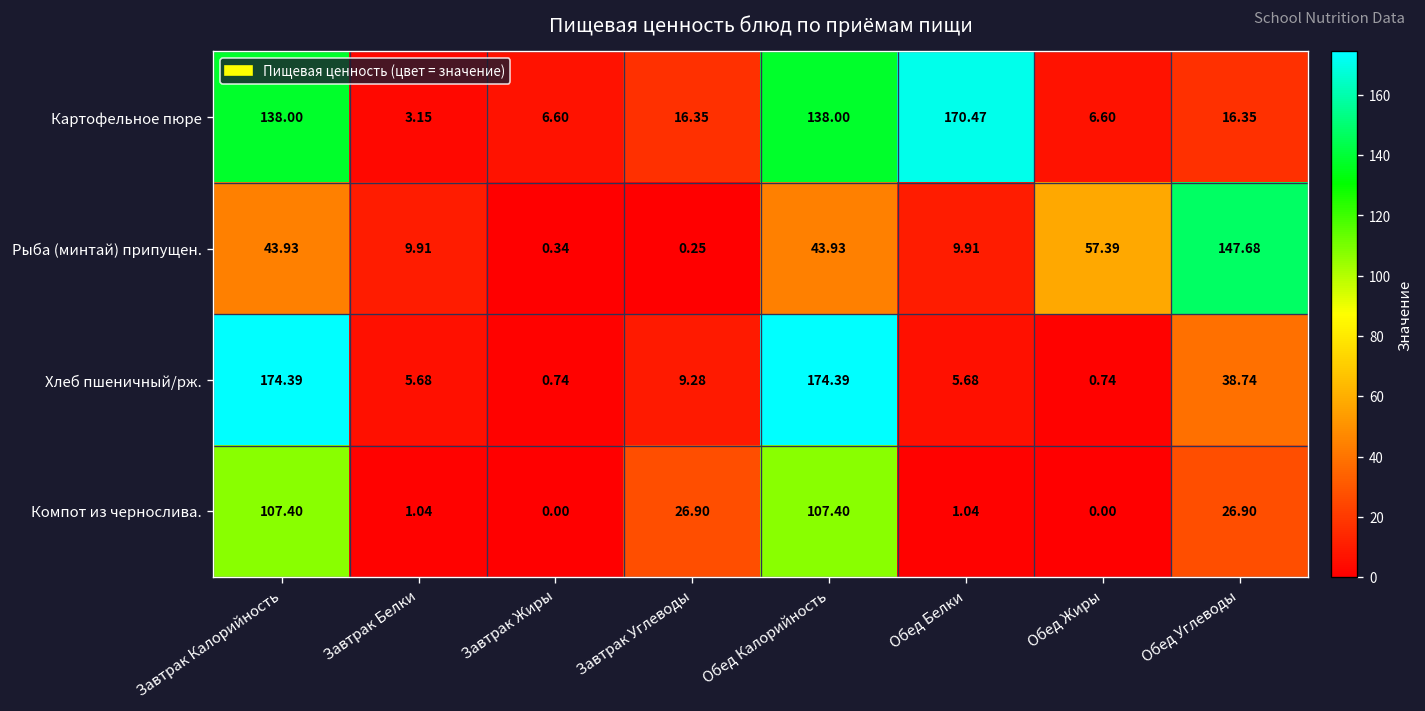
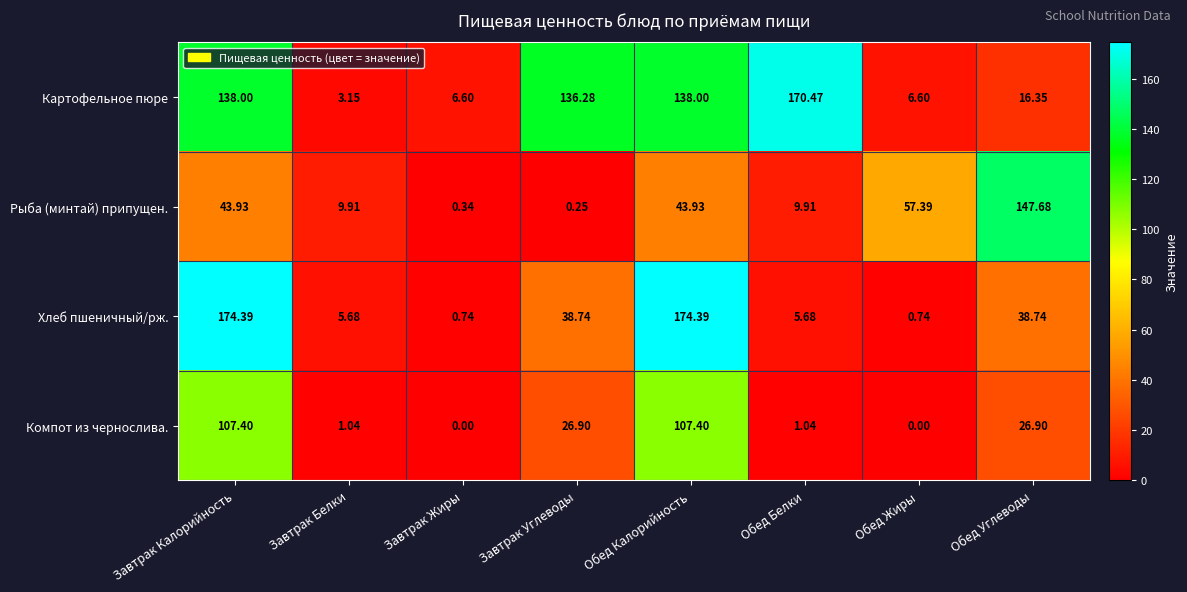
Картофельное пюре, Завтрак Углеводы: 16.35 -> 136.28
Хлеб пшеничный/рж., Завтрак Углеводы: 9.28 -> 38.74
